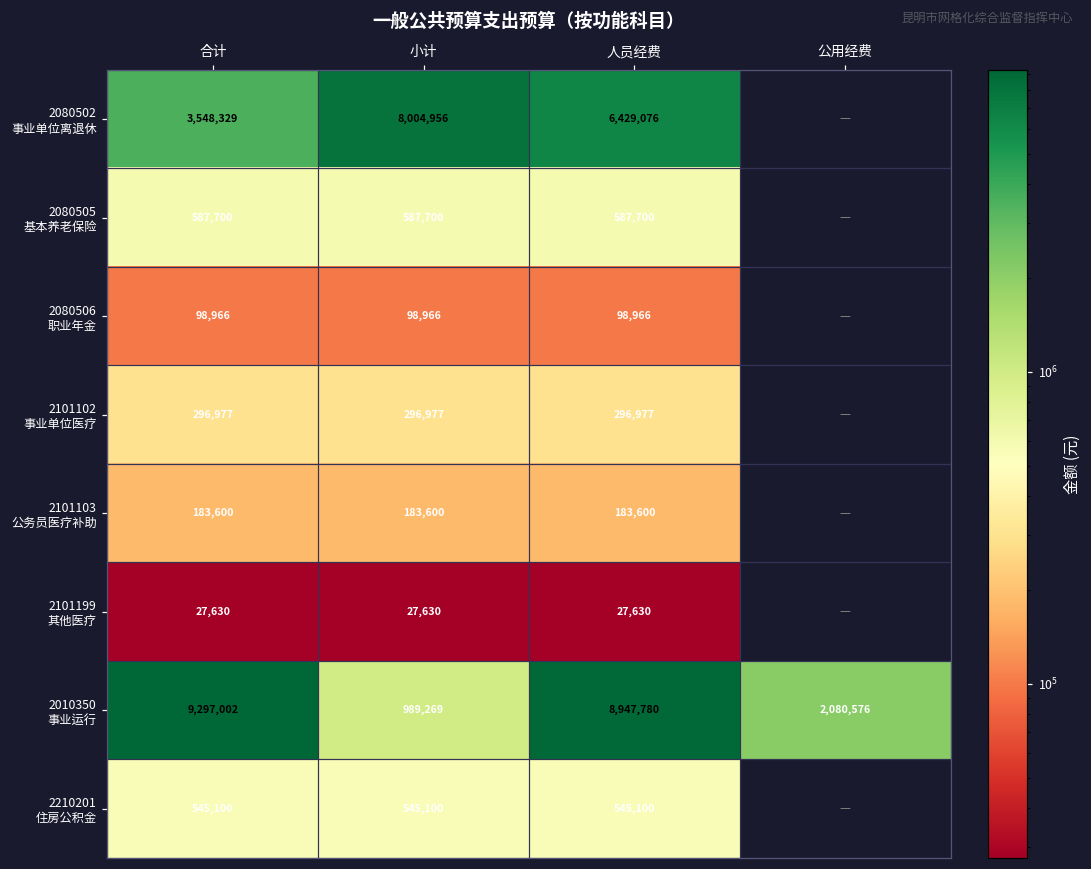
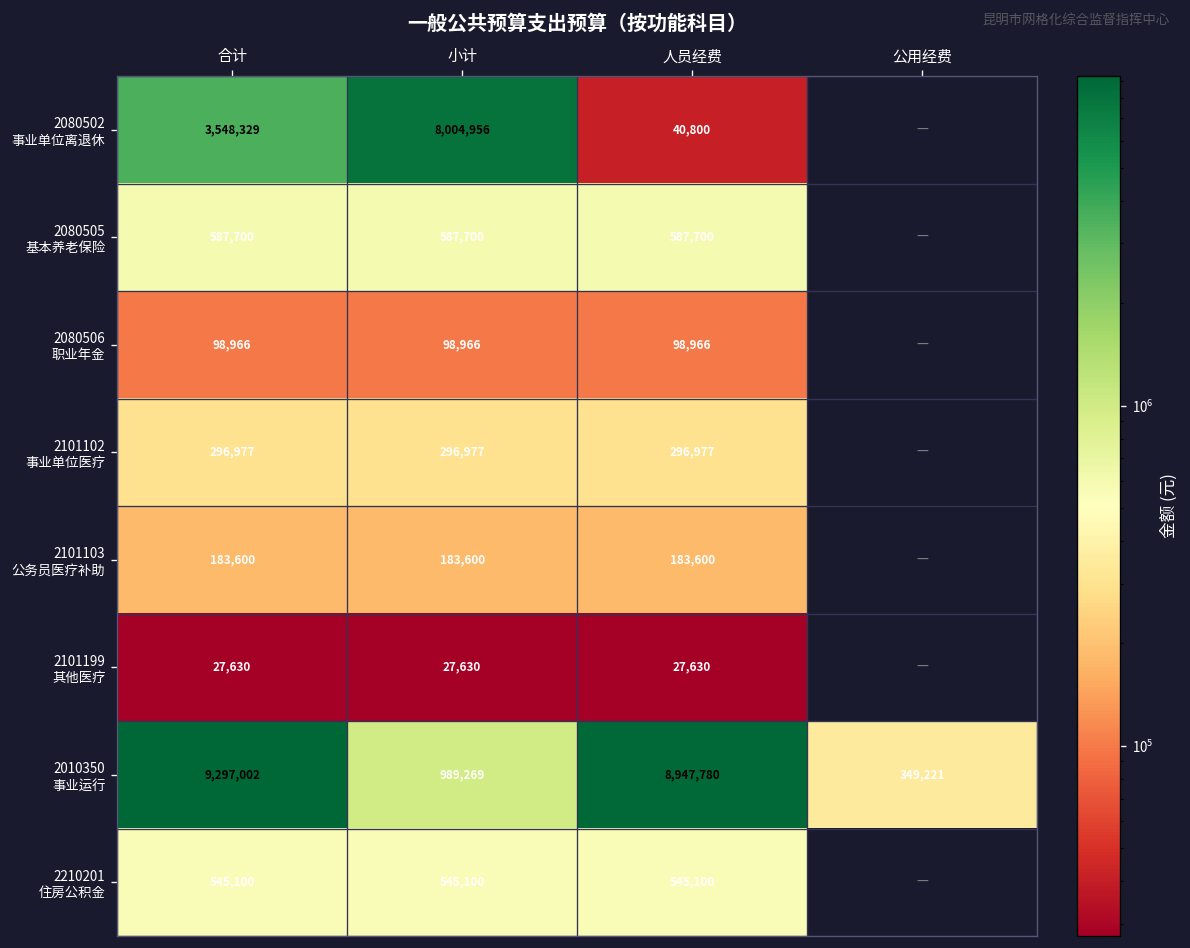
2080502 事业单位离退休, 人员经费: 6,429,076 -> 40,800
2010350 事业运行, 公用经费: 2,080,576 -> 349,221
